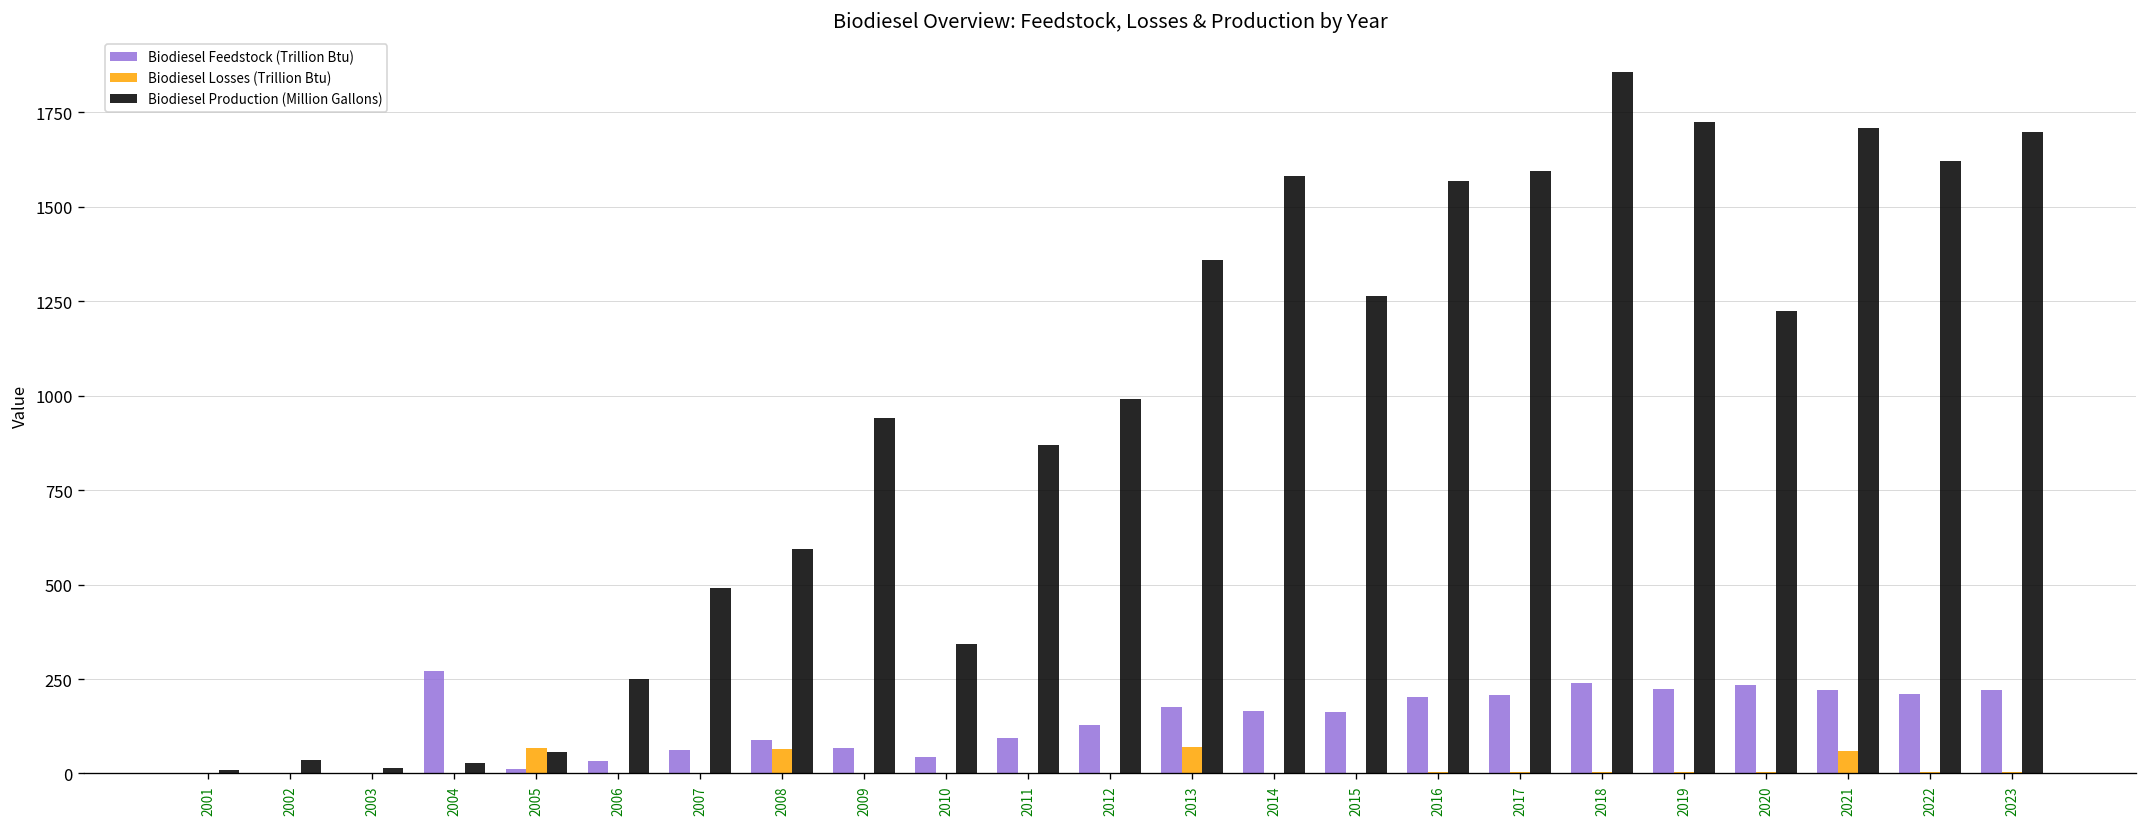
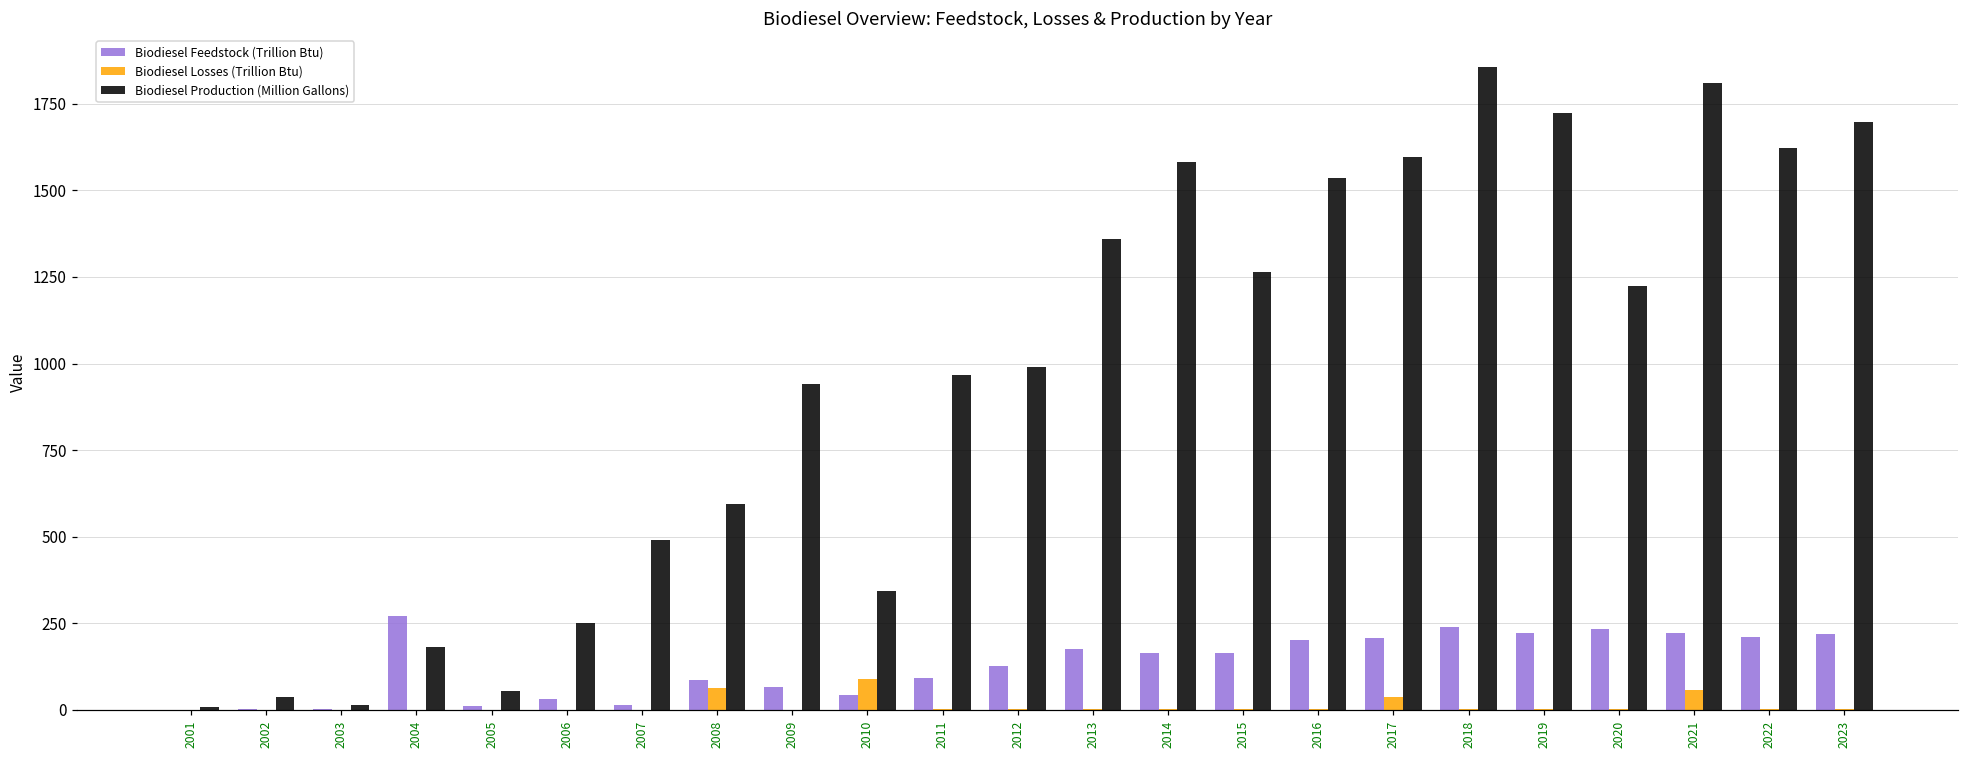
Biodiesel Production (Million Gallons), 2004: 30 -> 180
Biodiesel Losses (Trillion Btu), 2005: 70 -> 0
Biodiesel Feedstock (Trillion Btu), 2007: 60 -> 10
Biodiesel Losses (Trillion Btu), 2010: 0 -> 90
Biodiesel Production (Million Gallons), 2011: 870 -> 970
Biodiesel Losses (Trillion Btu), 2013: 70 -> 0
Biodiesel Production (Million Gallons), 2016: 1570 -> 1540
Biodiesel Losses (Trillion Btu), 2017: 0 -> 40
Biodiesel Production (Million Gallons), 2021: 1710 -> 1810
